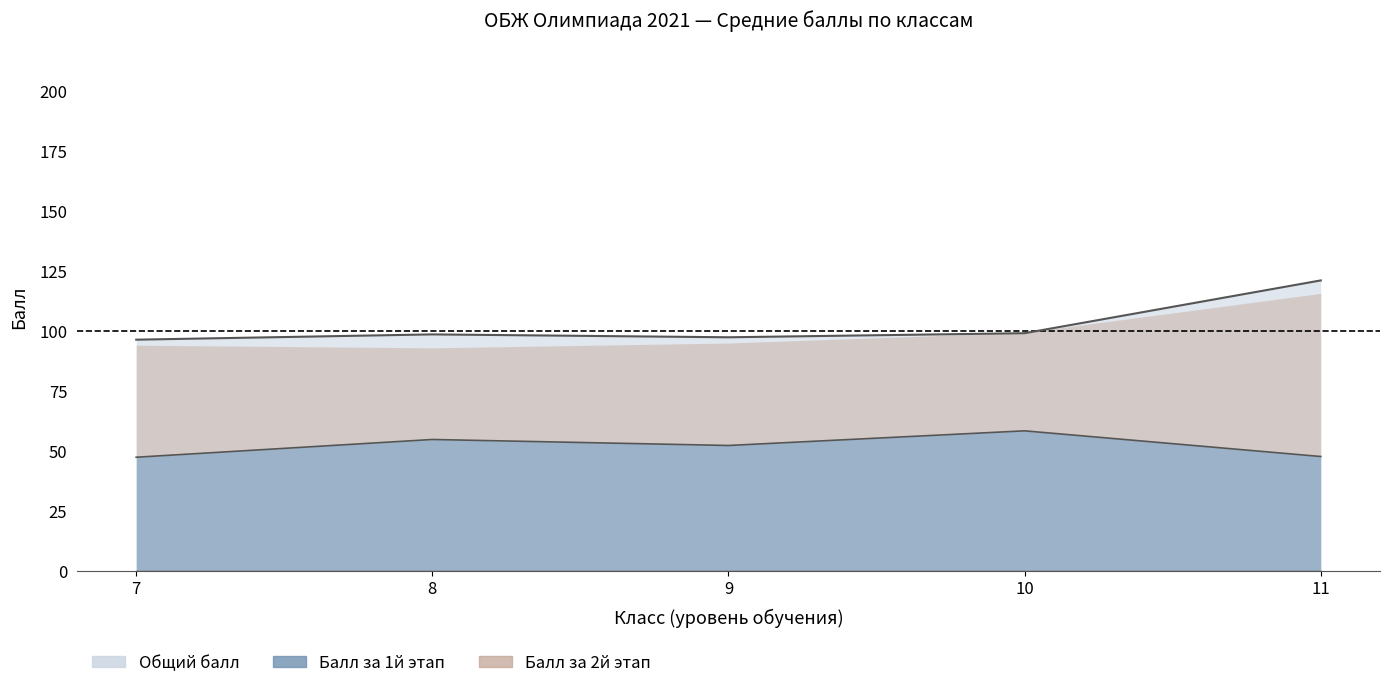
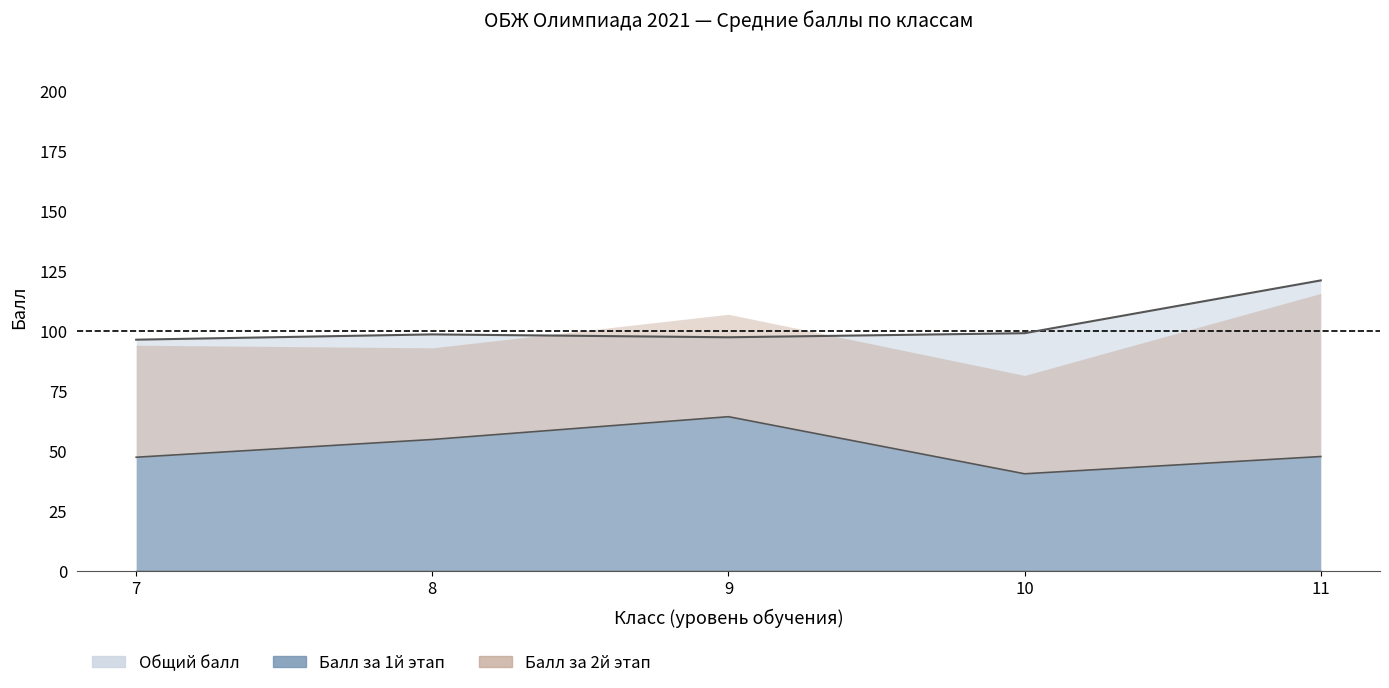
Балл за 1й этап, 9: 52 -> 64
Балл за 1й этап, 10: 58 -> 40
